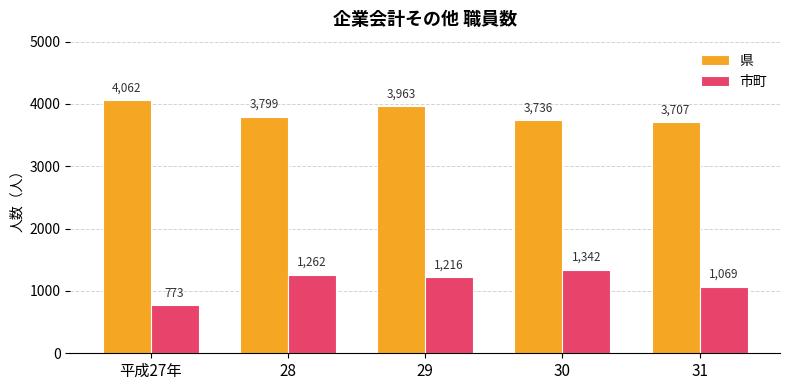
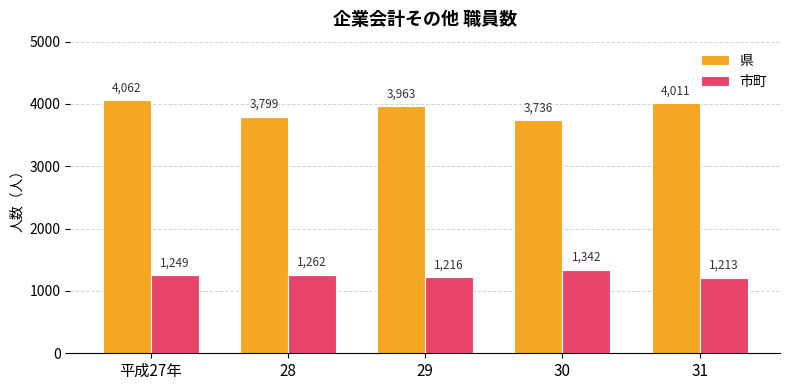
市町, 平成27年: 773 -> 1,249
県, 31: 3,707 -> 4,011
市町, 31: 1,069 -> 1,213
